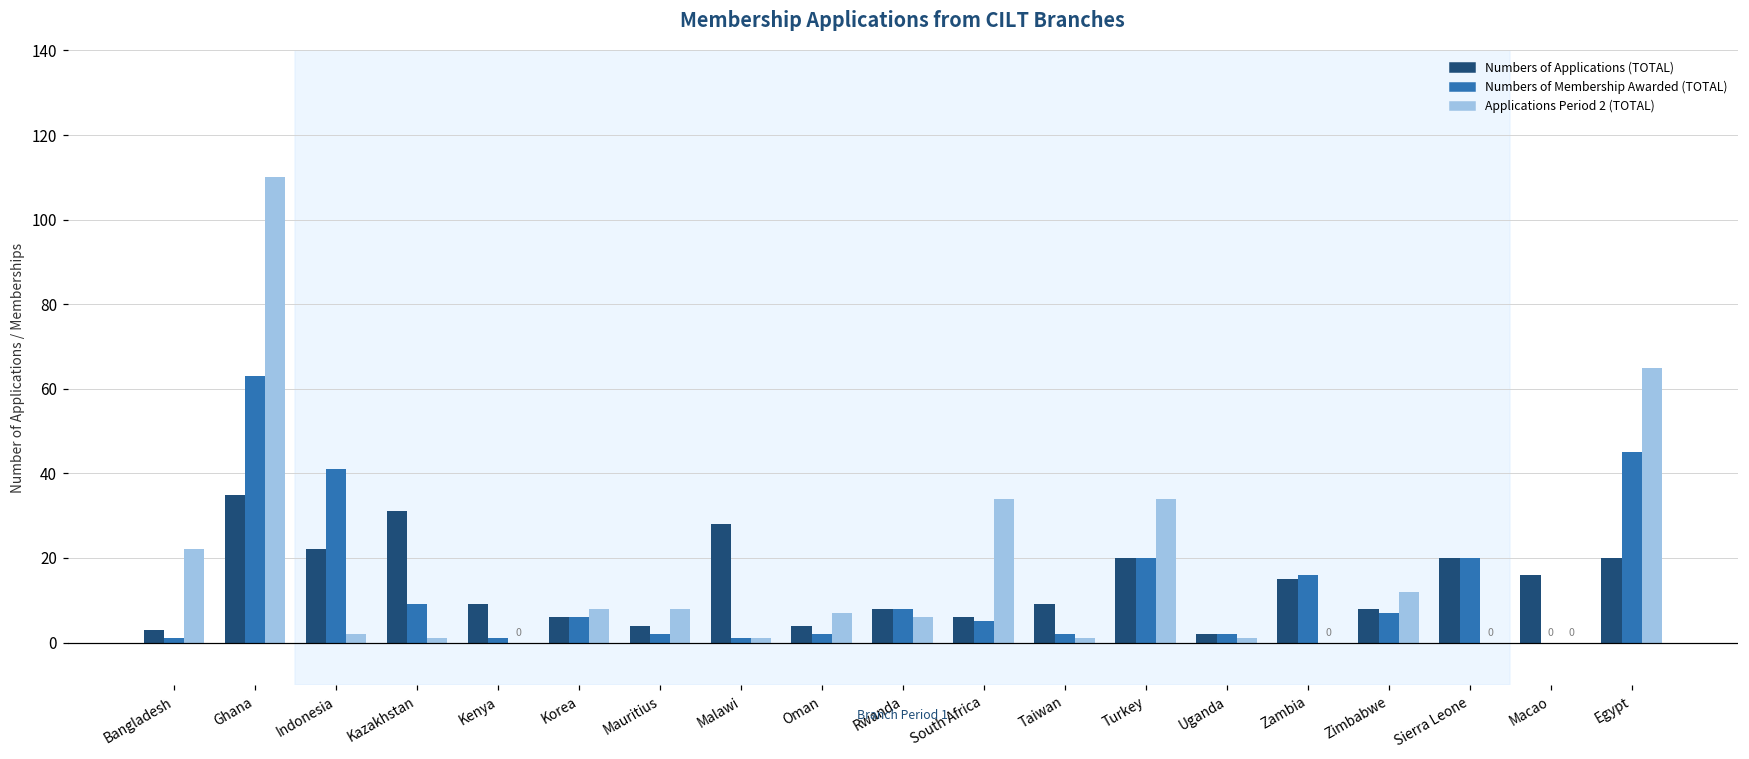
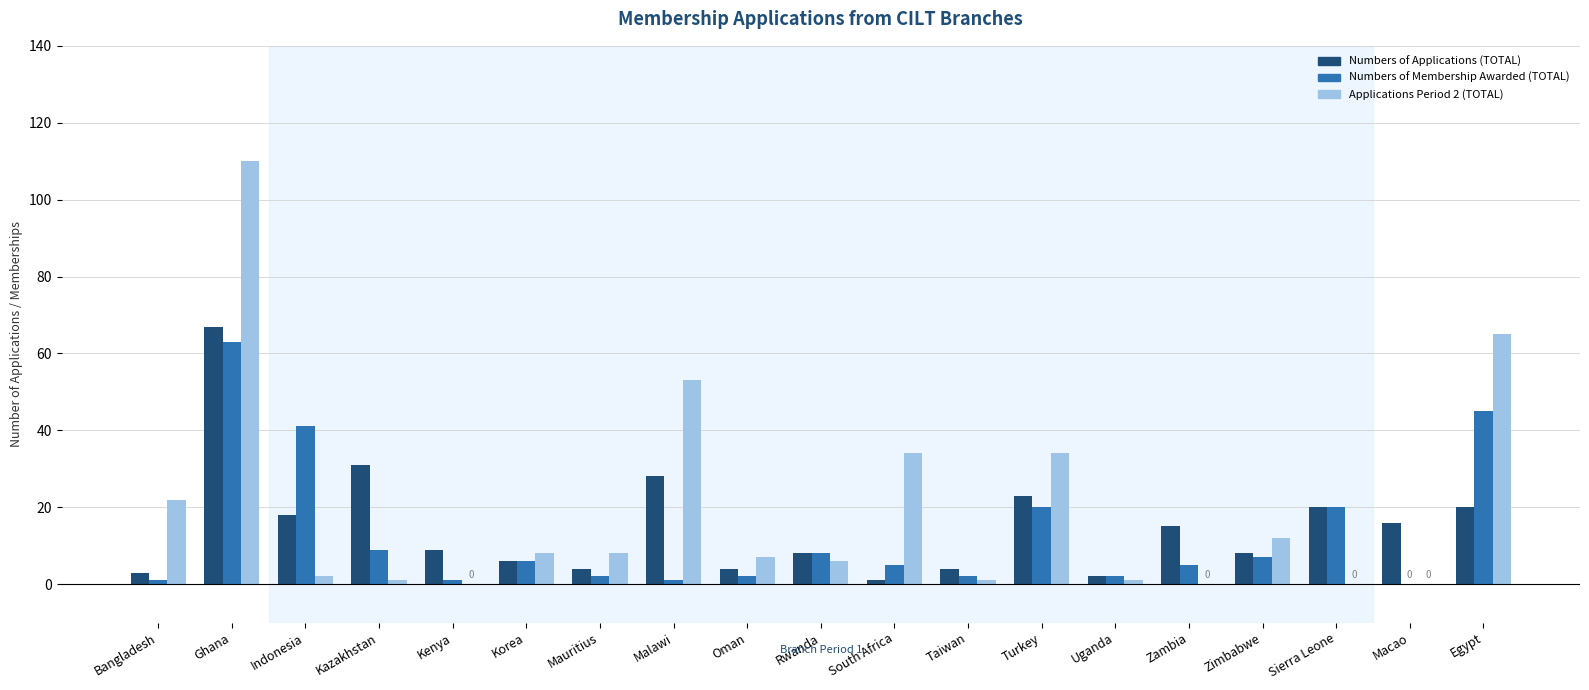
Numbers of Applications (TOTAL), Ghana: 35 -> 67
Numbers of Applications (TOTAL), Indonesia: 22 -> 18
Applications Period 2 (TOTAL), Malawi: 1 -> 53
Numbers of Applications (TOTAL), South Africa: 6 -> 1
Numbers of Applications (TOTAL), Taiwan: 9 -> 4
Numbers of Applications (TOTAL), Turkey: 20 -> 23
Numbers of Membership Awarded (TOTAL), Zambia: 16 -> 5
